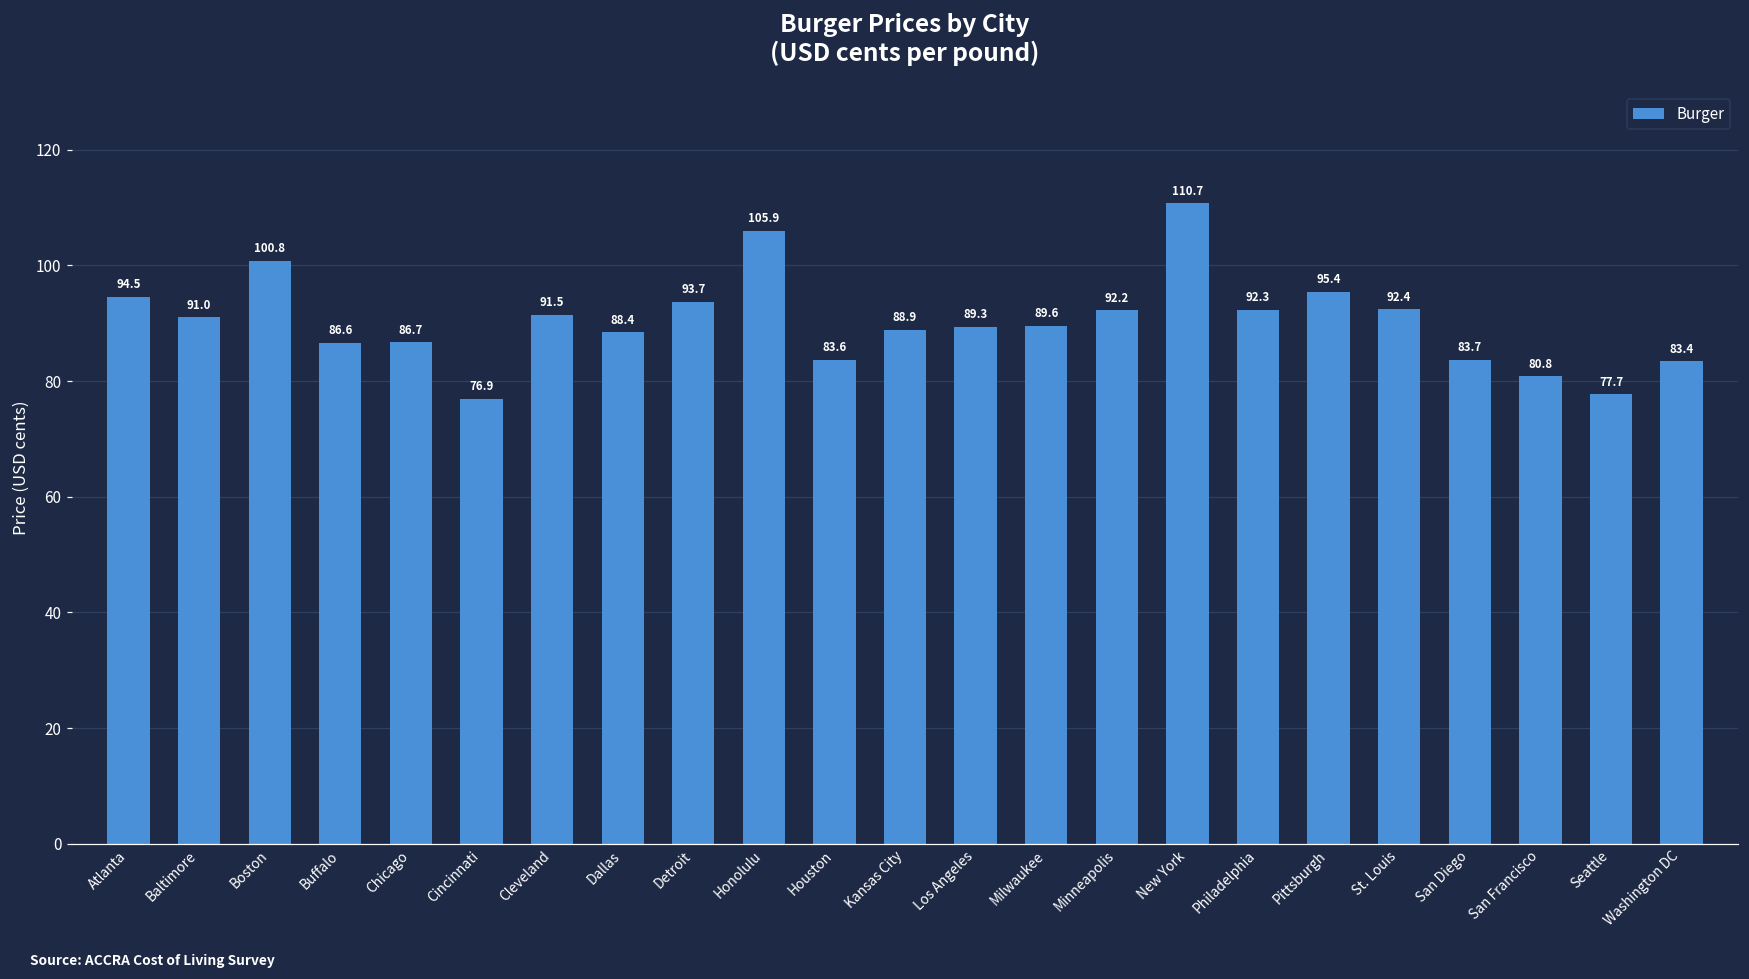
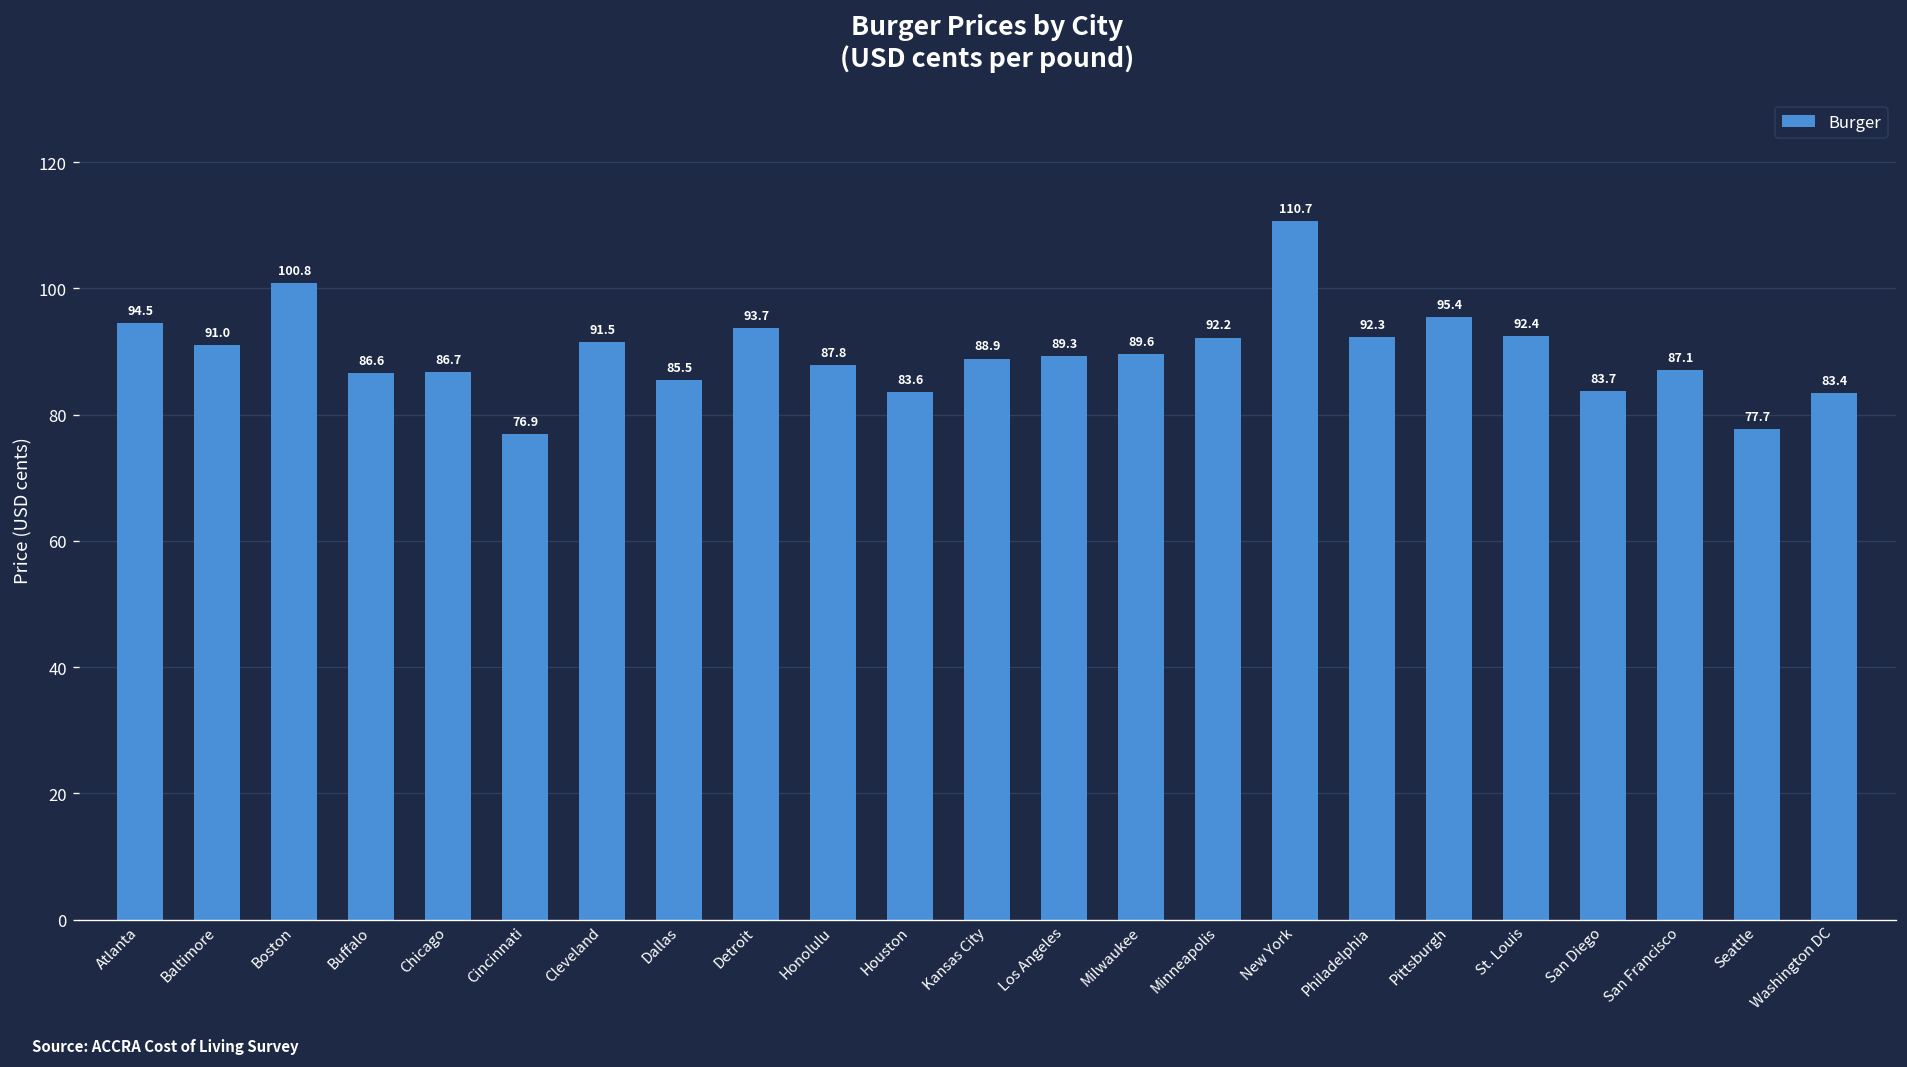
Dallas: 88.4 -> 85.5
Honolulu: 105.9 -> 87.8
San Francisco: 80.8 -> 87.1
